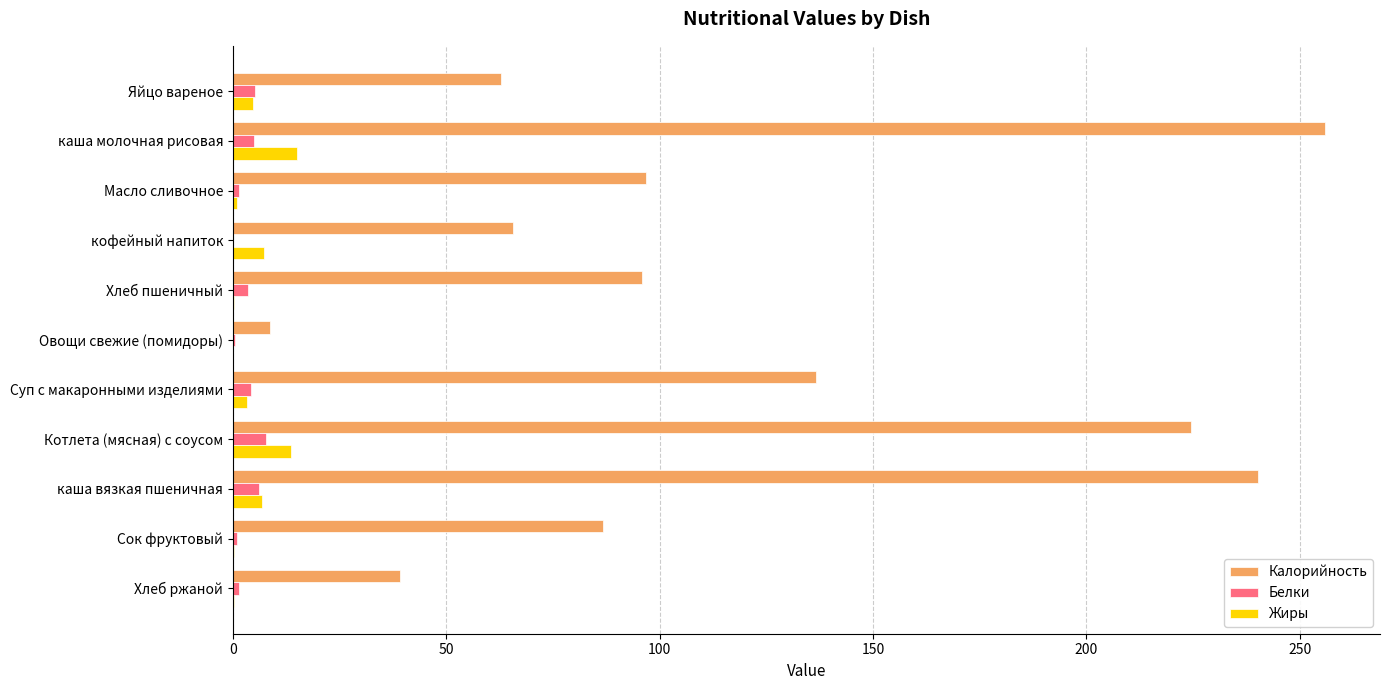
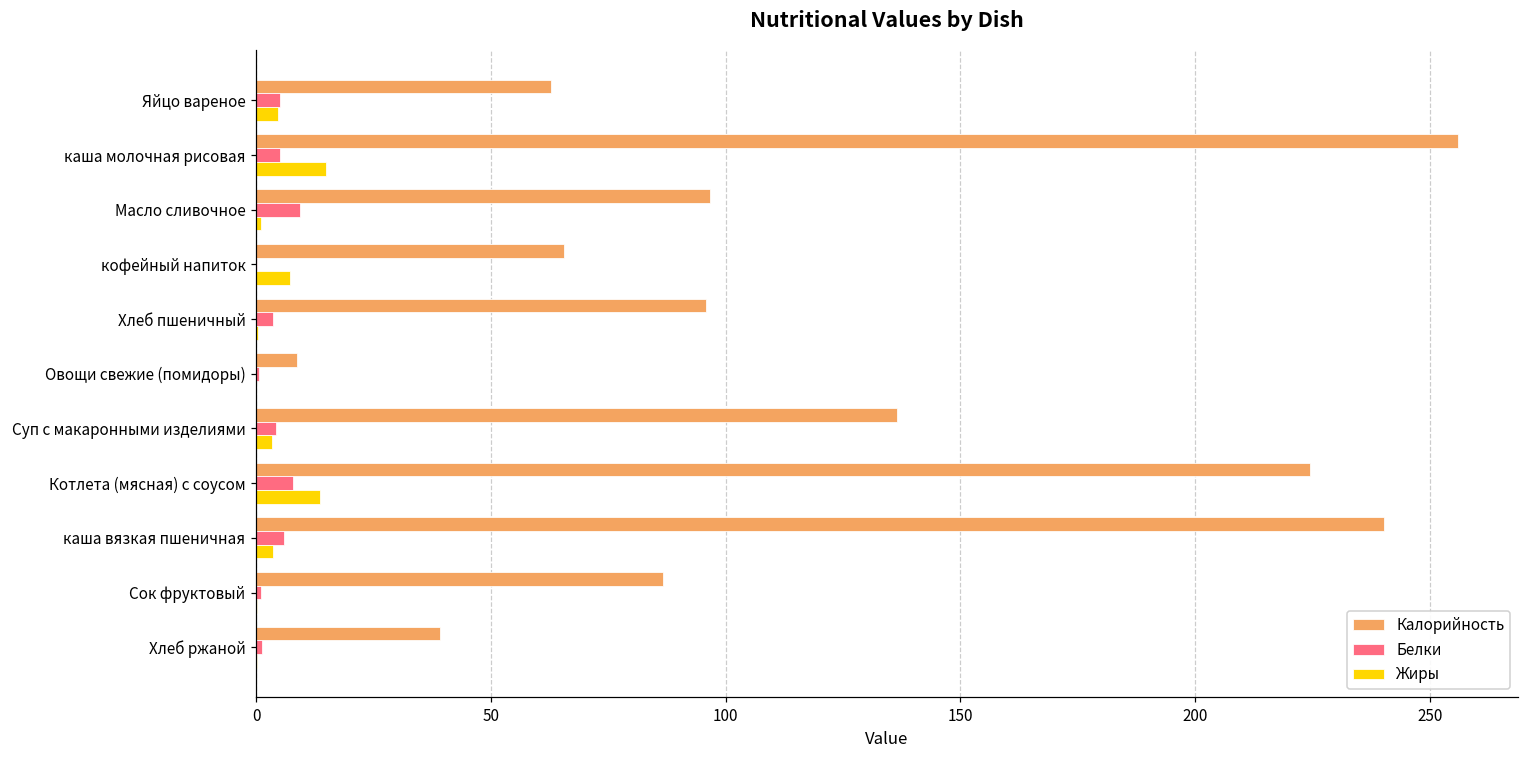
Белки, Масло сливочное: 2 -> 9
Жиры, каша вязкая пшеничная: 7 -> 4
